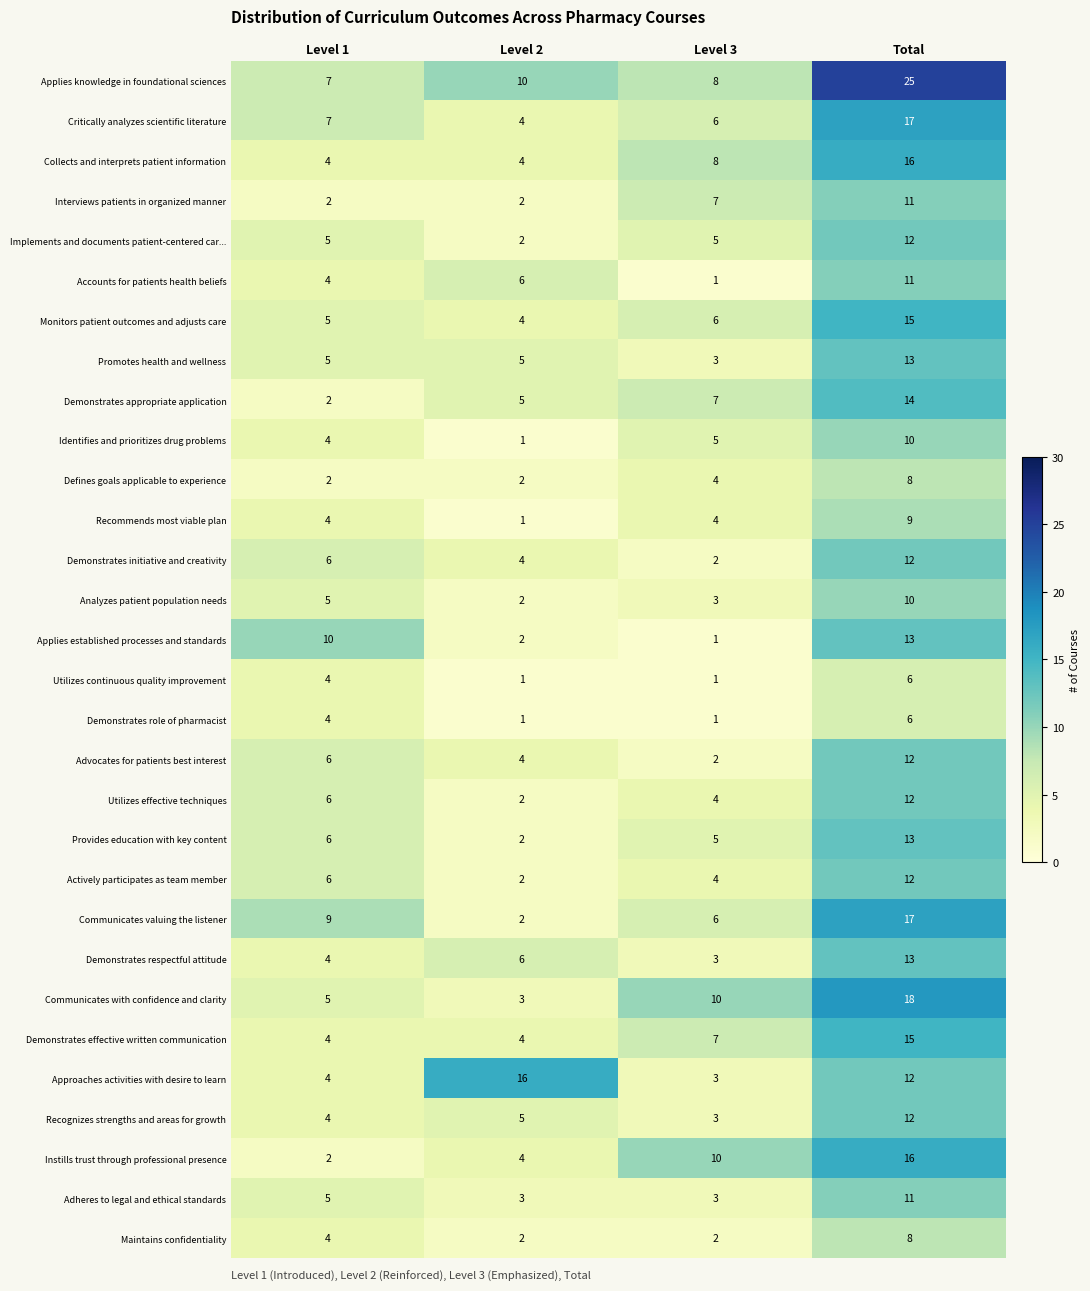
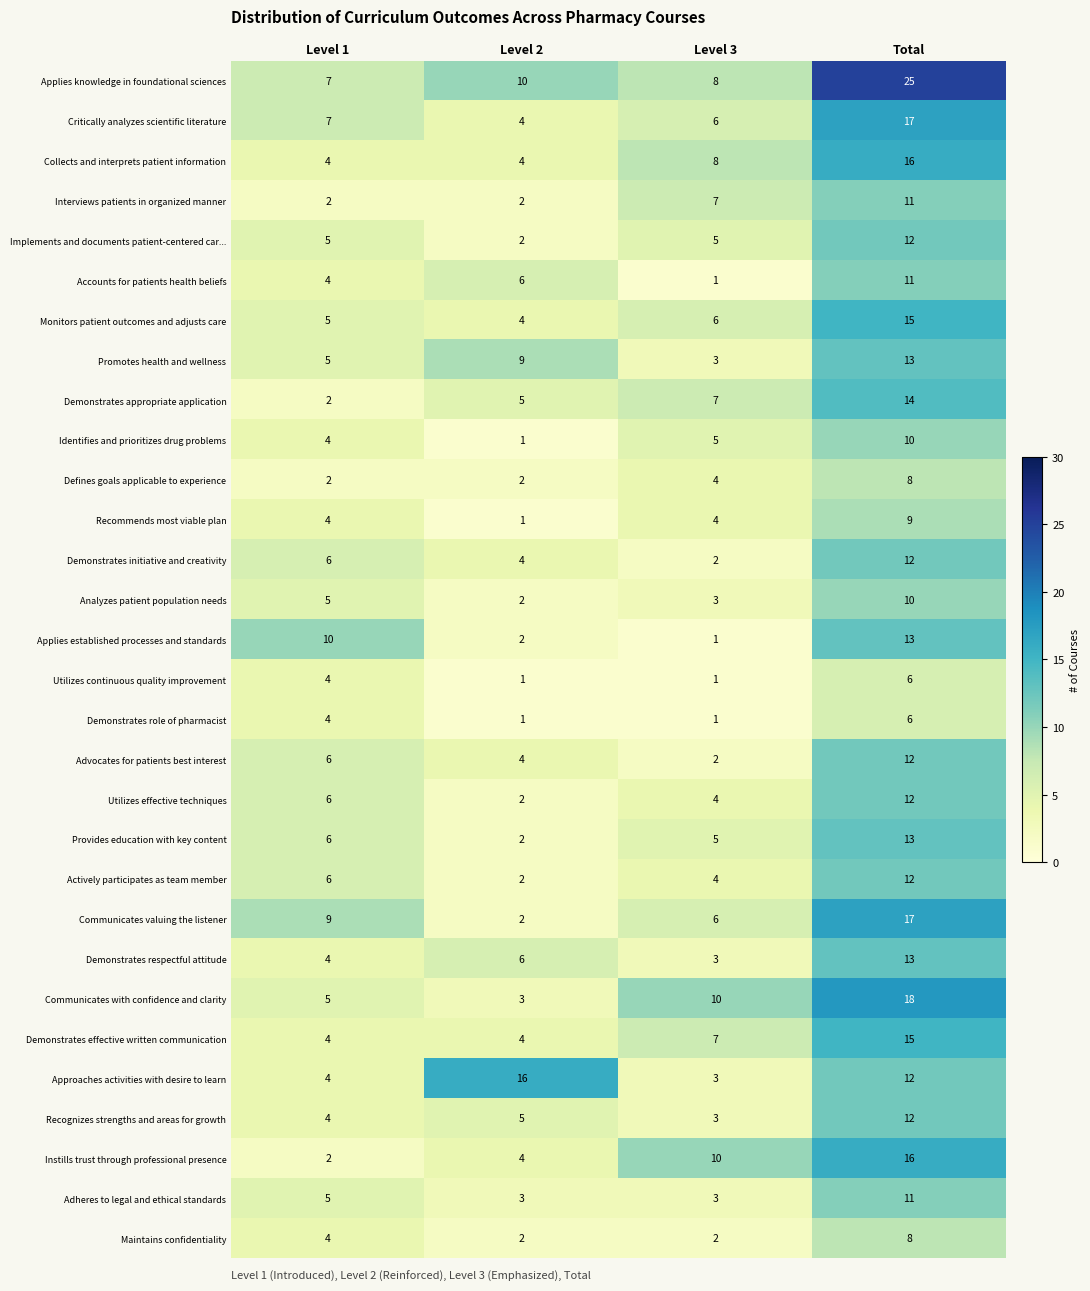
Promotes health and wellness, Level 2: 5 -> 9
